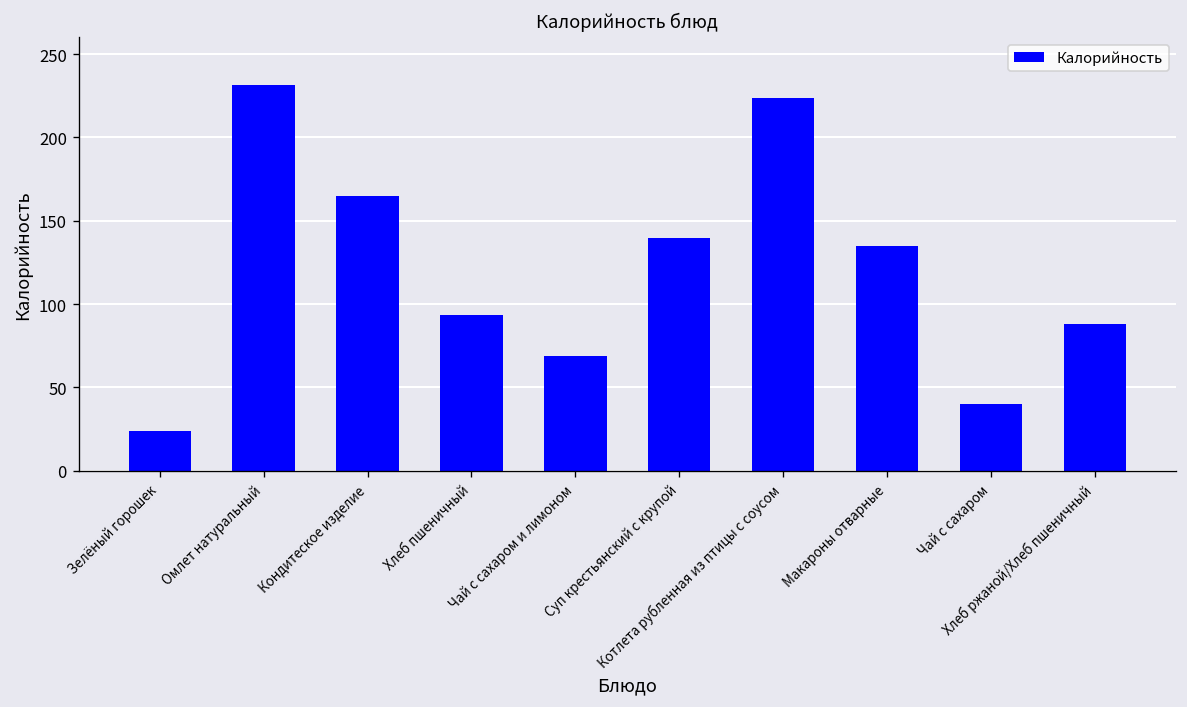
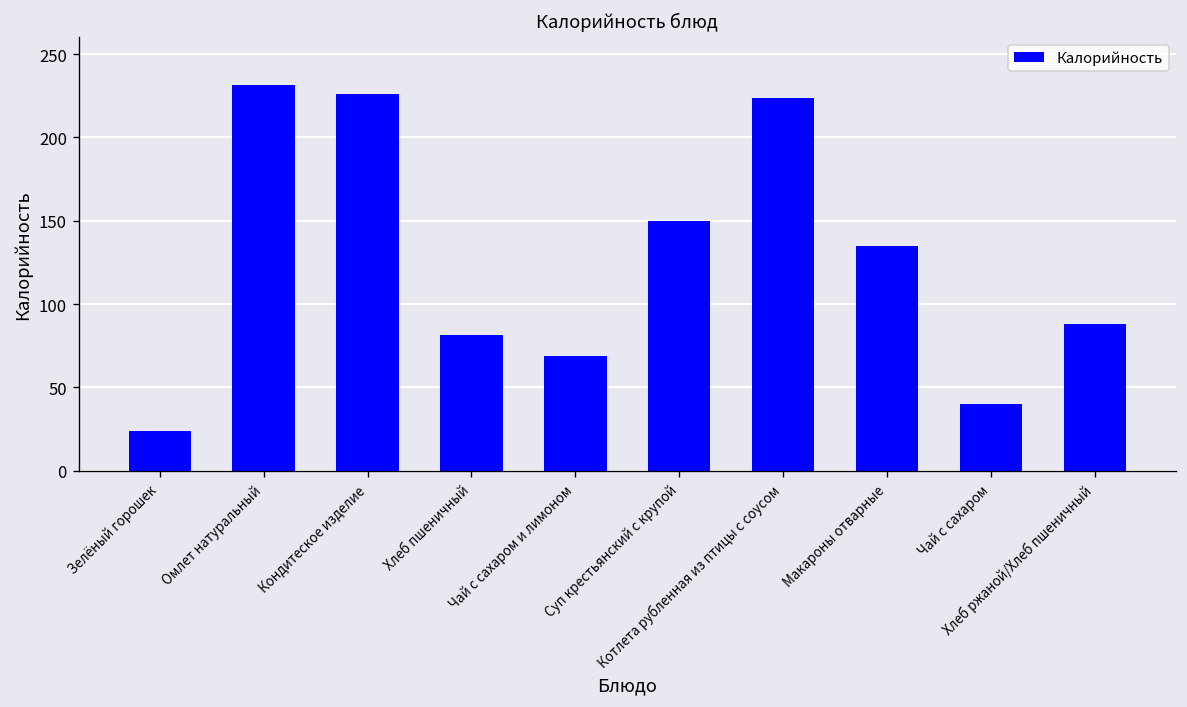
Кондитеское изделие: 165 -> 226
Хлеб пшеничный: 94 -> 81
Суп крестьянский с крупой: 140 -> 150
